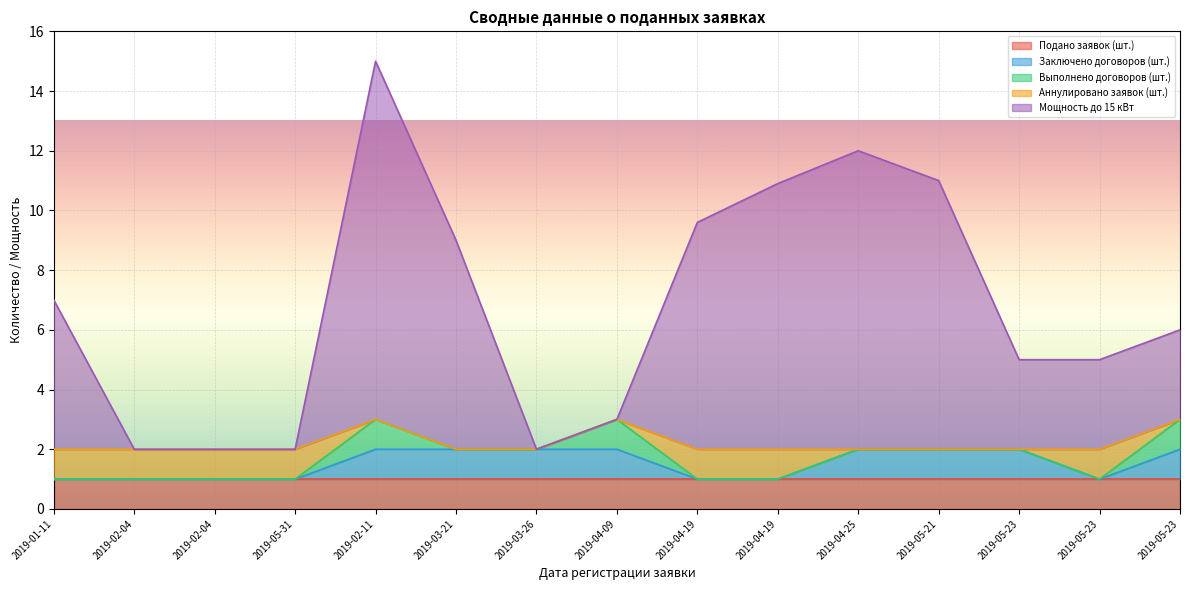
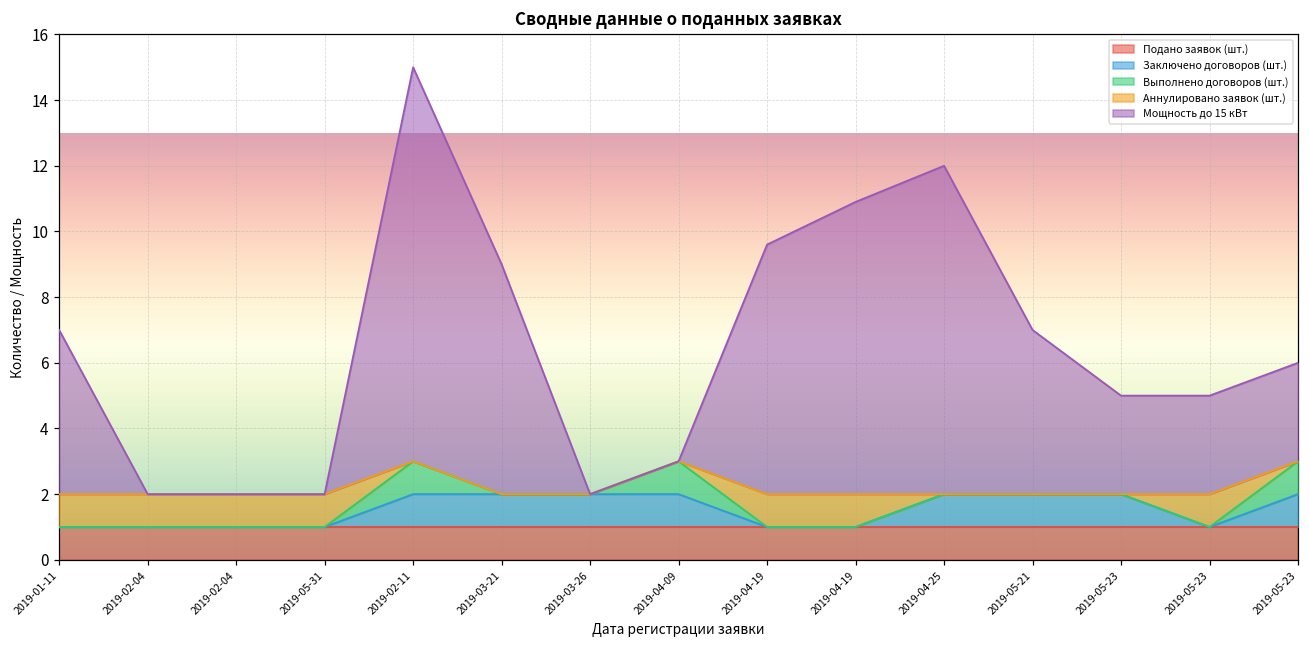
Мощность до 15 кВт, 2019-05-21: 9 -> 5
